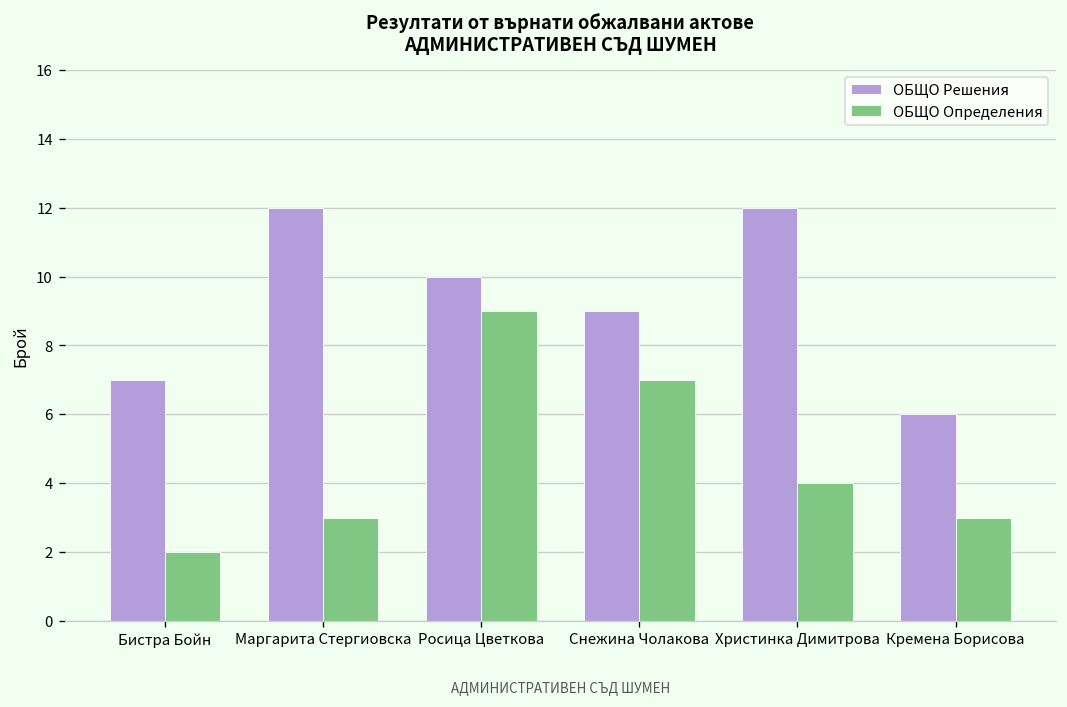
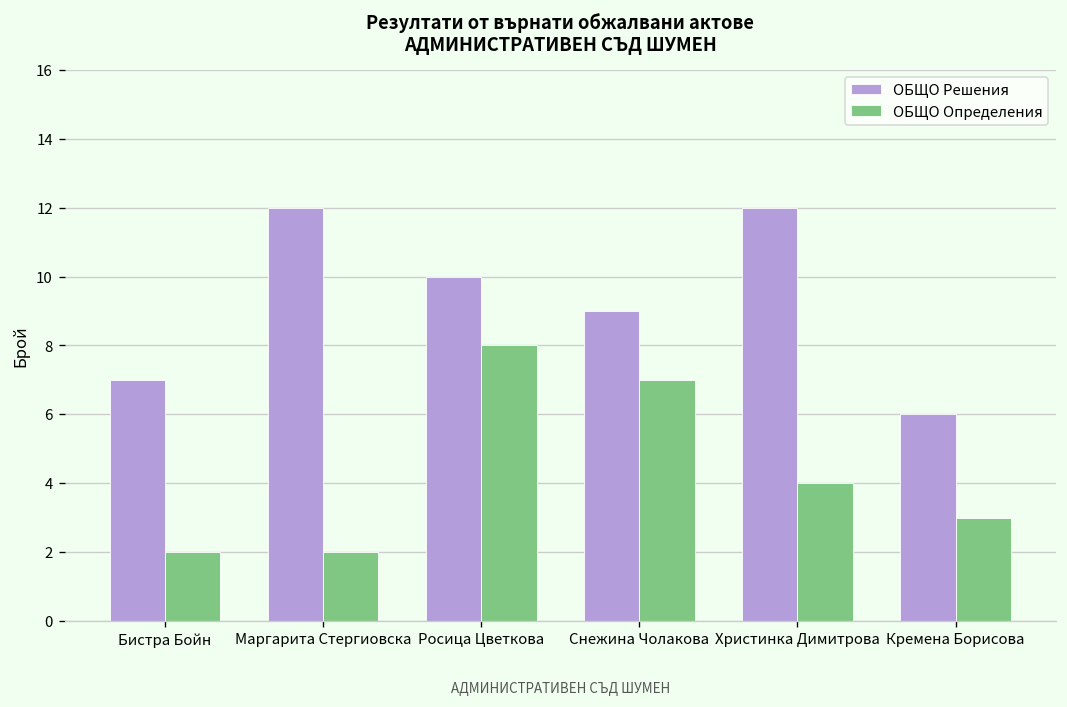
ОБЩО Определения, Маргарита Стергиовска: 3 -> 2
ОБЩО Определения, Росица Цветкова: 9 -> 8
